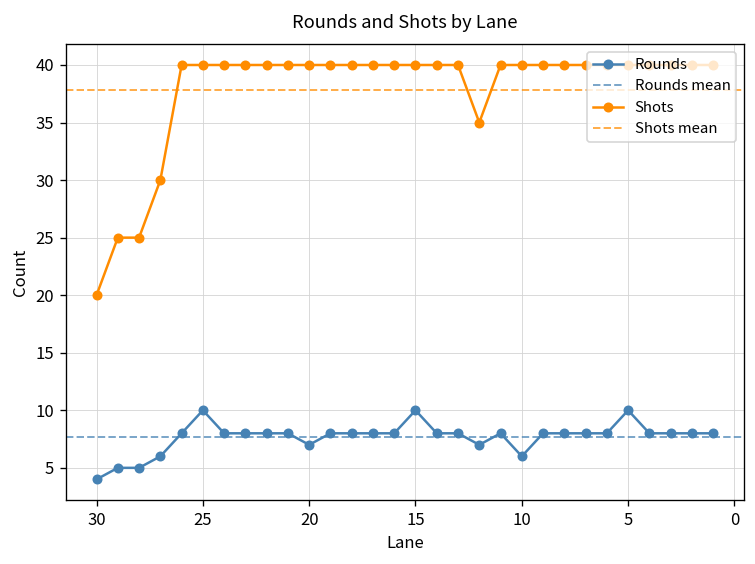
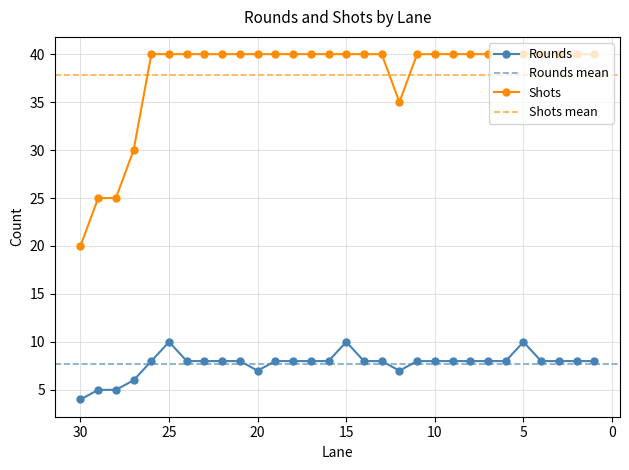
Rounds, 10: 6 -> 8
